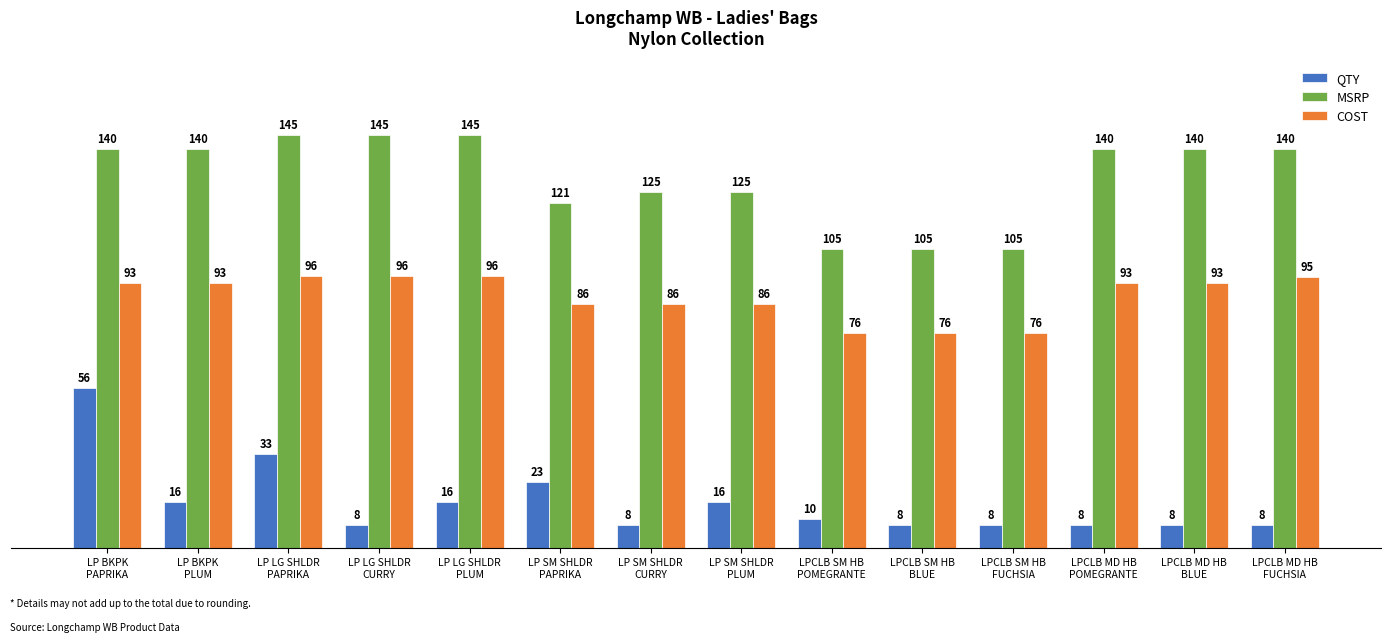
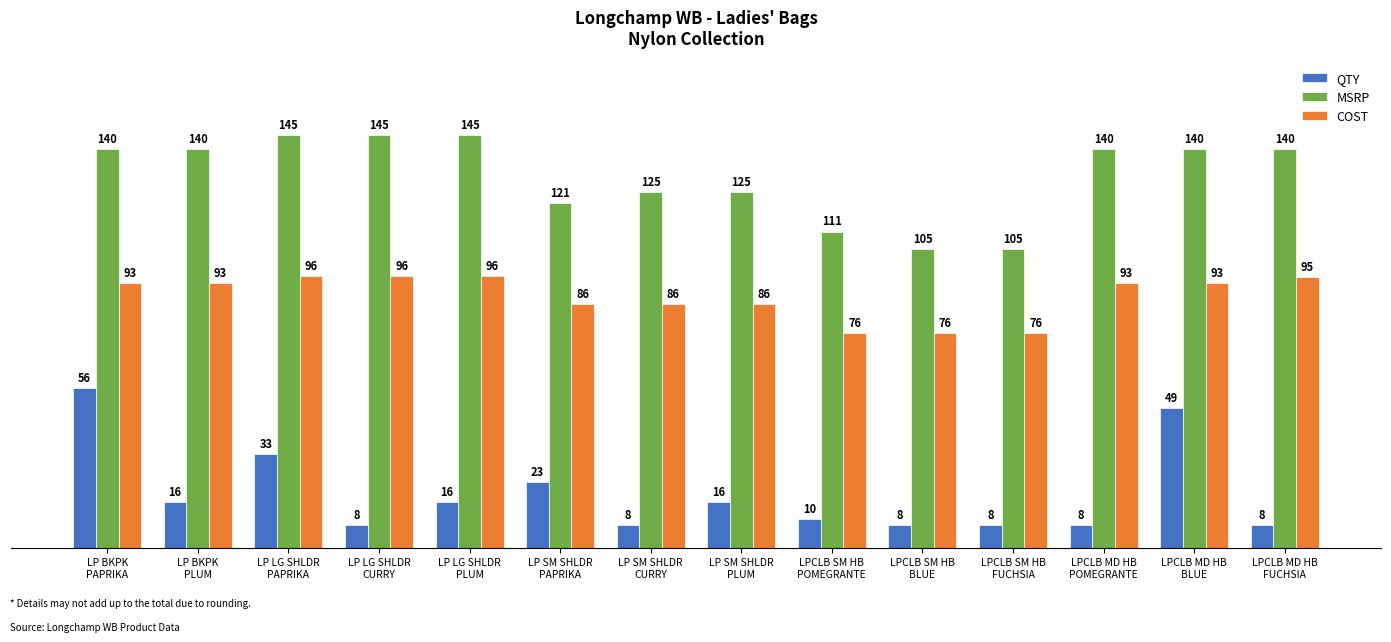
MSRP, LPCLB SM HB POMEGRANTE: 105 -> 111
QTY, LPCLB MD HB BLUE: 8 -> 49
